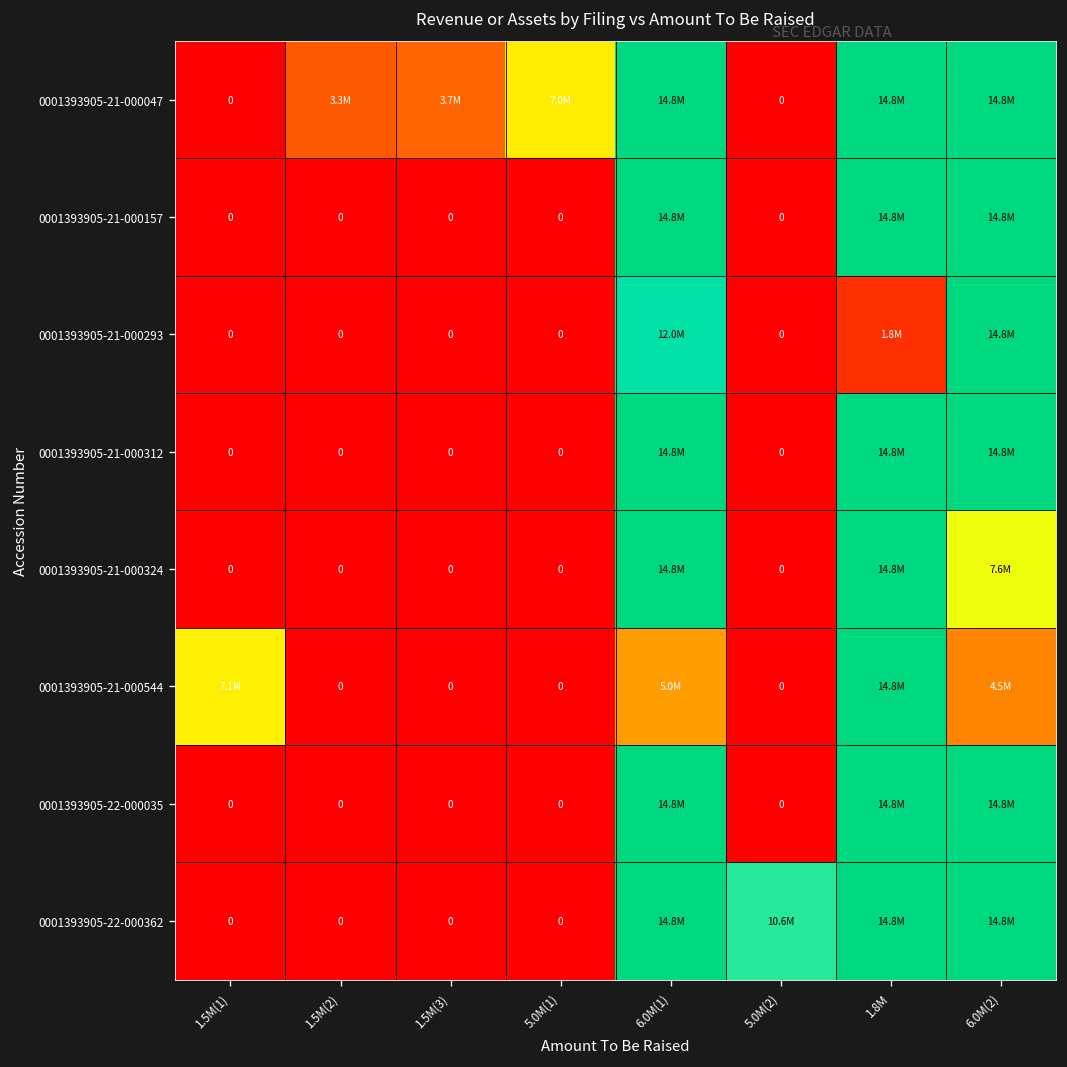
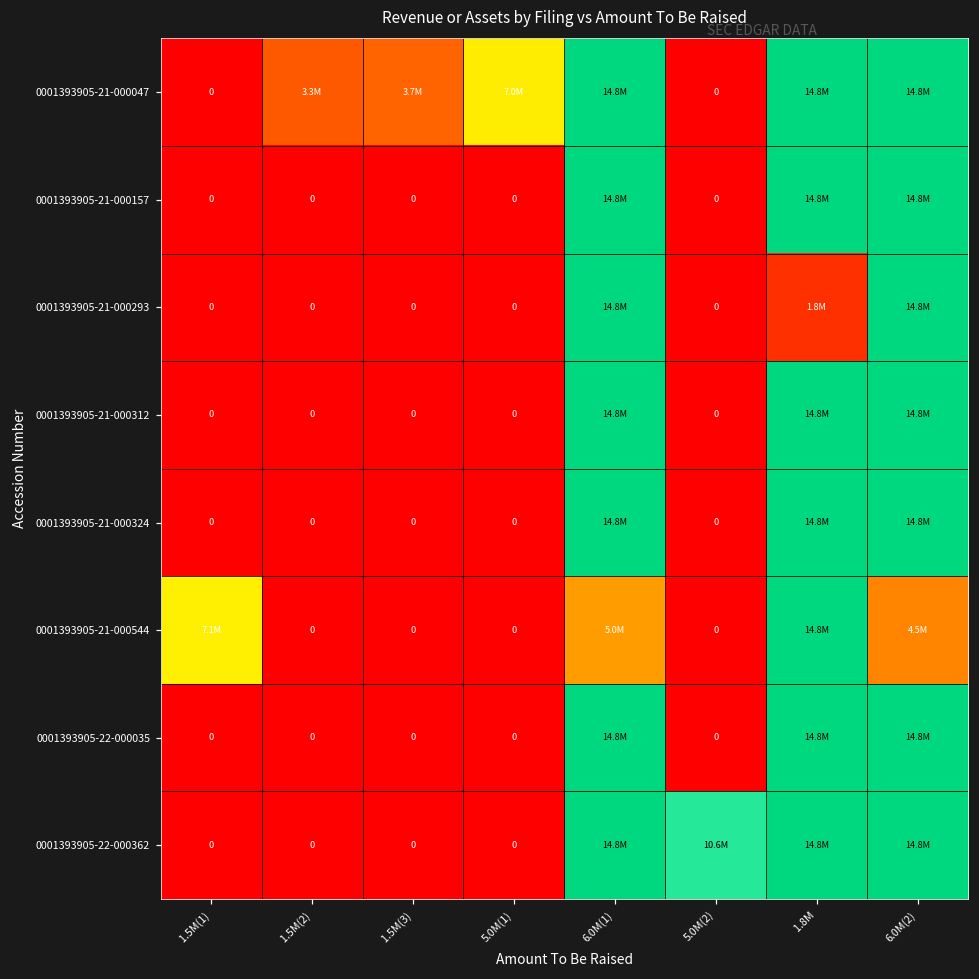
0001393905-21-000293, 6.0M(1): 12.0M -> 14.8M
0001393905-21-000324, 6.0M(2): 7.6M -> 14.8M
